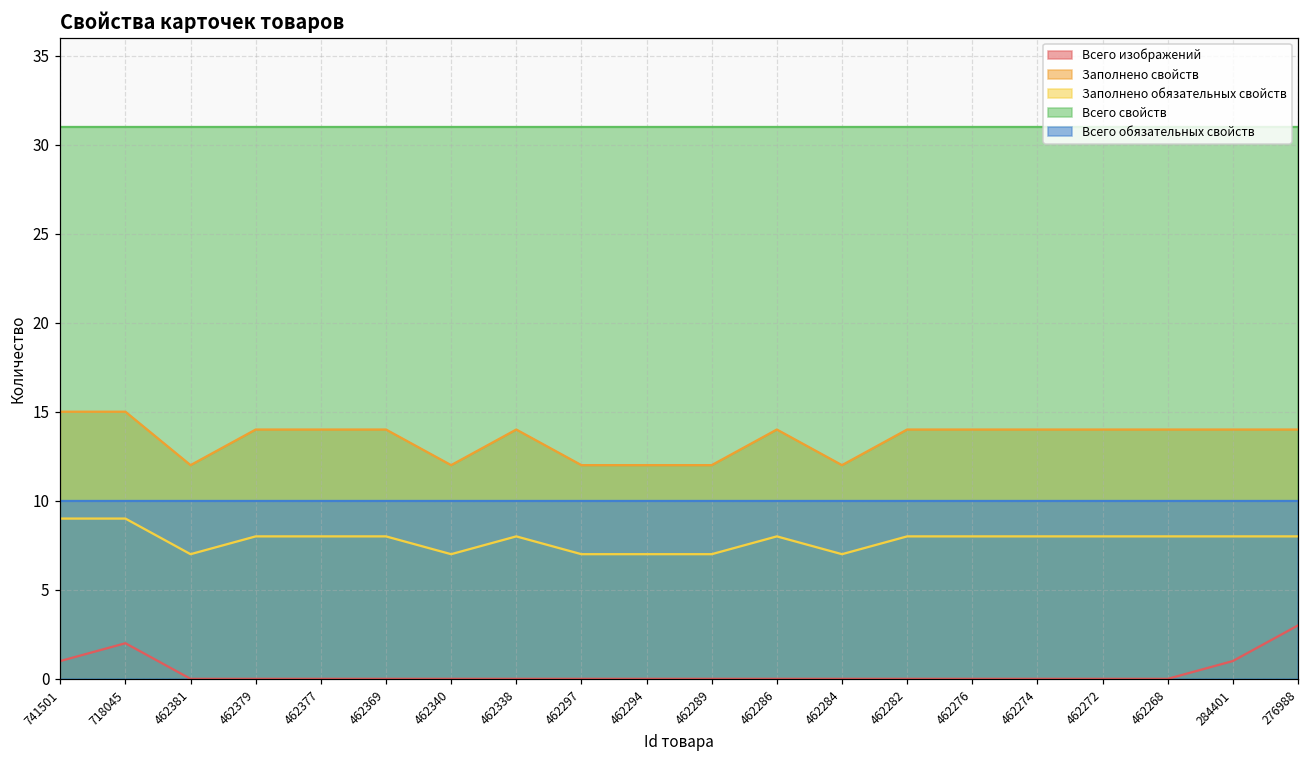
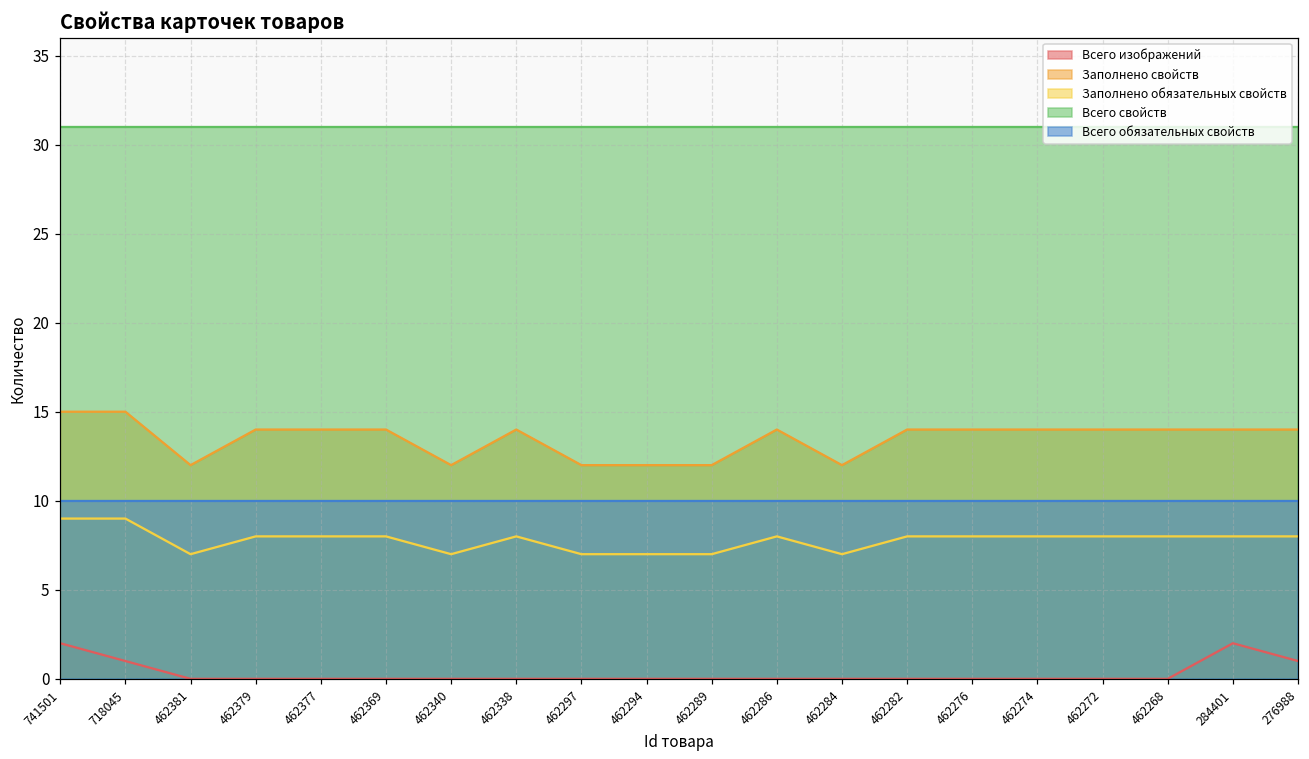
Всего изображений, 741501: 1 -> 2
Всего изображений, 718045: 2 -> 1
Всего изображений, 284401: 1 -> 2
Всего изображений, 276988: 3 -> 1
